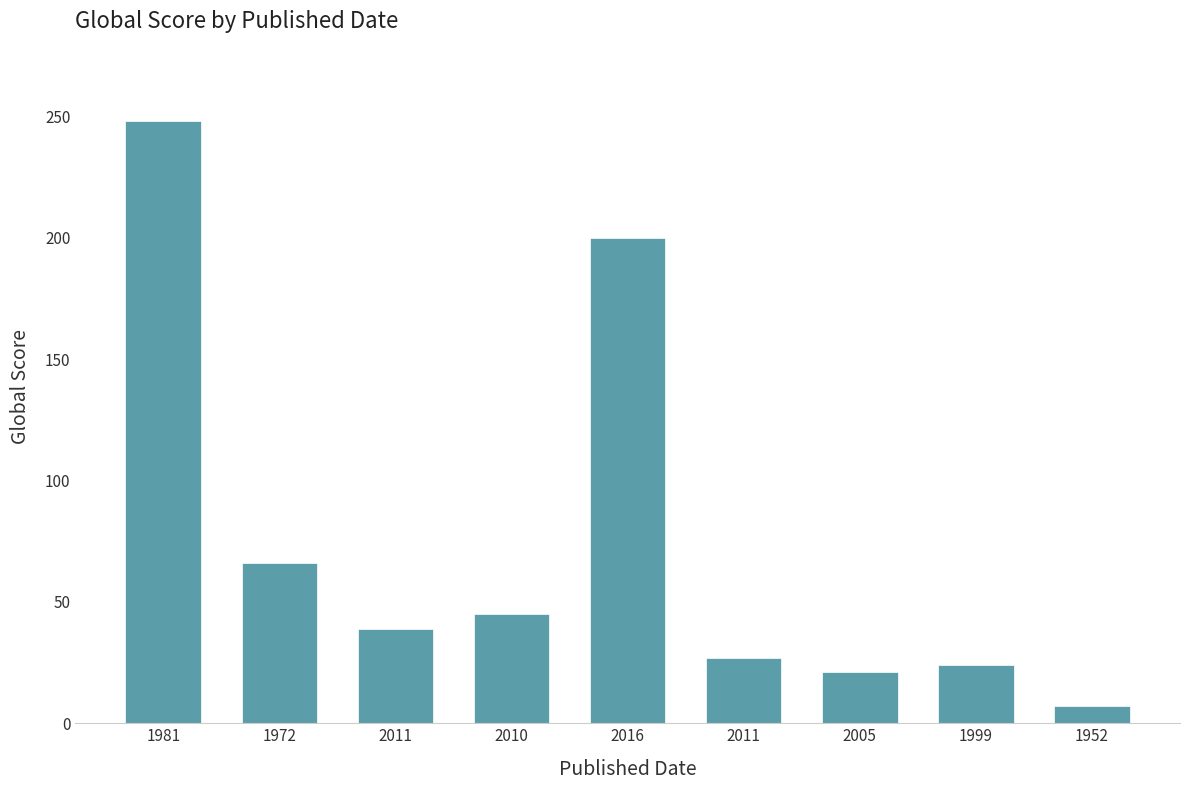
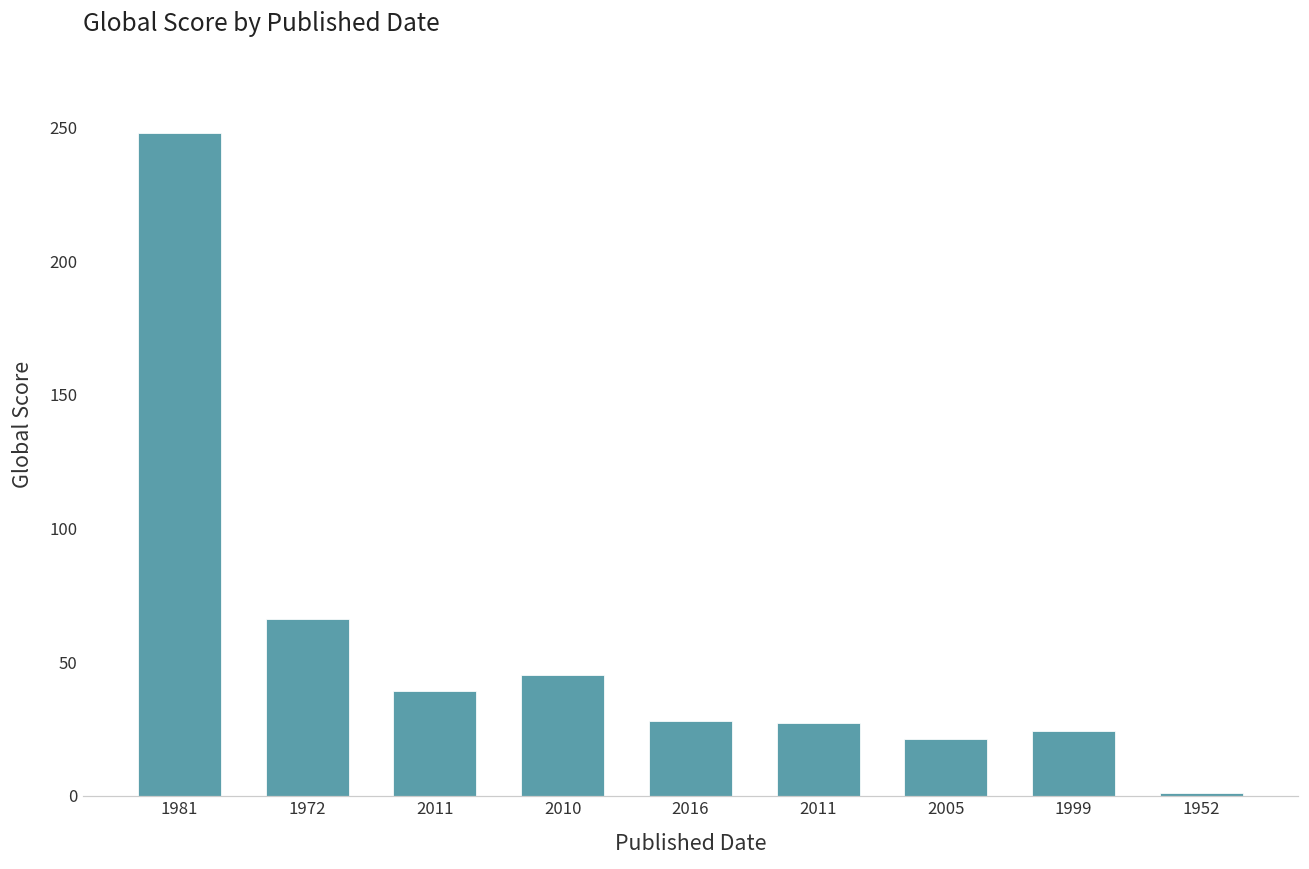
2016: 200 -> 28
1952: 7 -> 1
